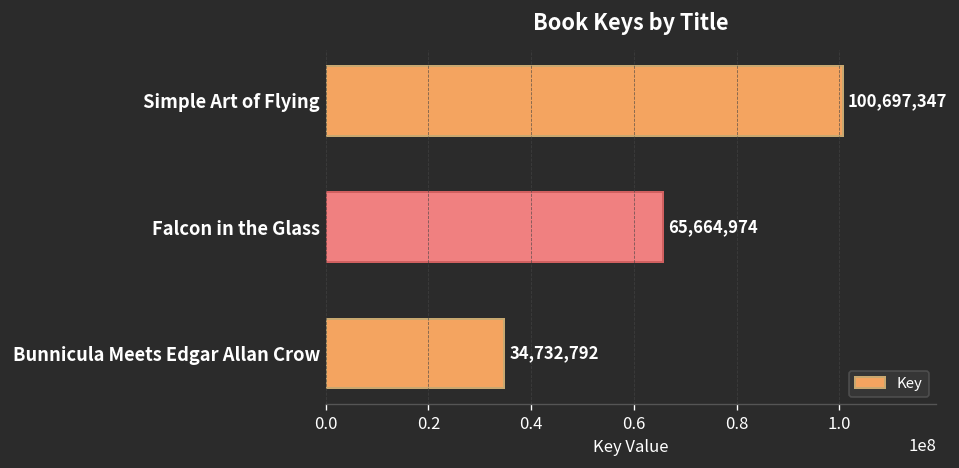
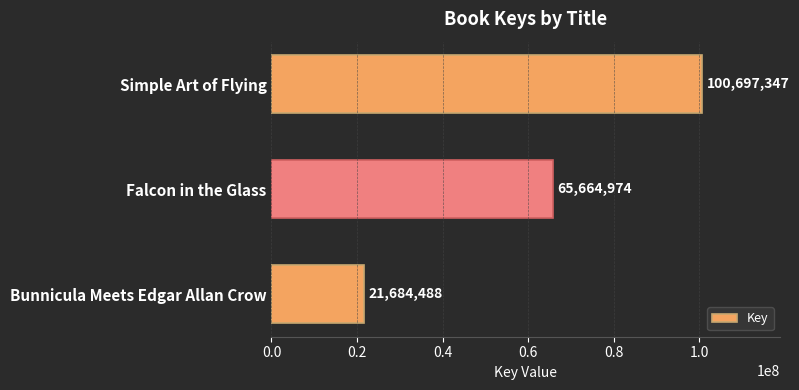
Bunnicula Meets Edgar Allan Crow: 34,732,792 -> 21,684,488
